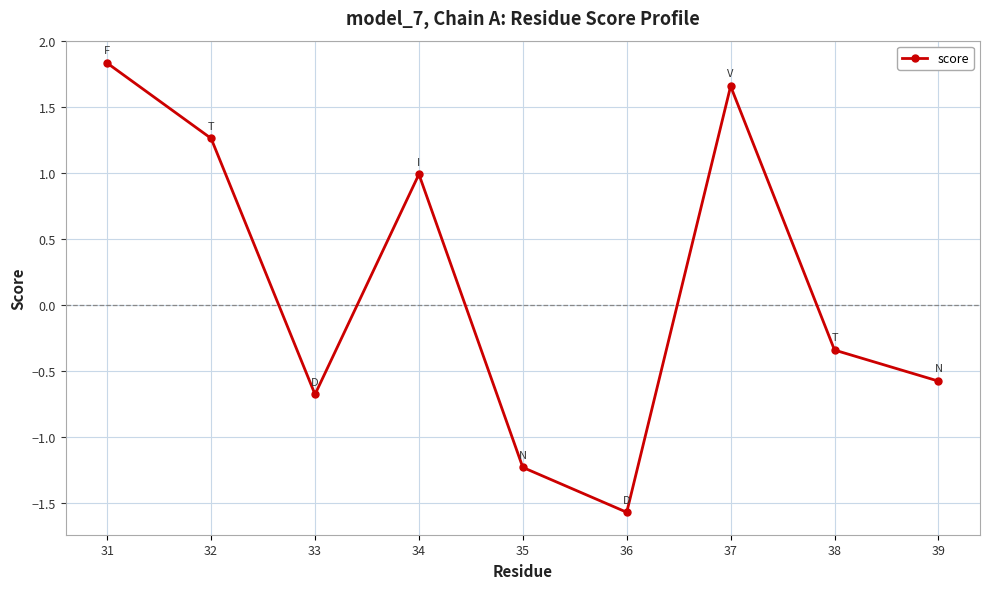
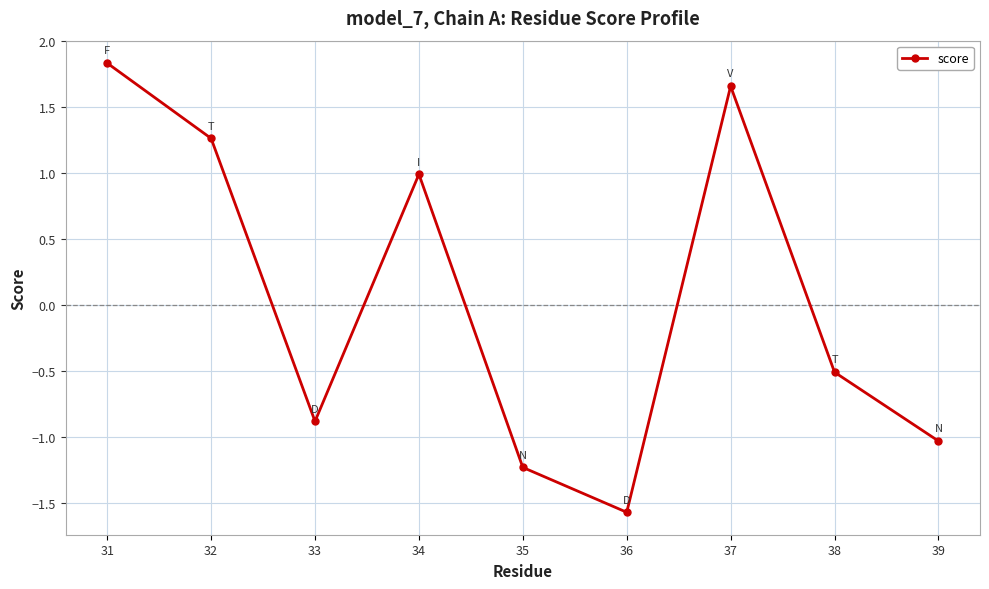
33: -0.68 -> -0.88
38: -0.34 -> -0.51
39: -0.58 -> -1.03
